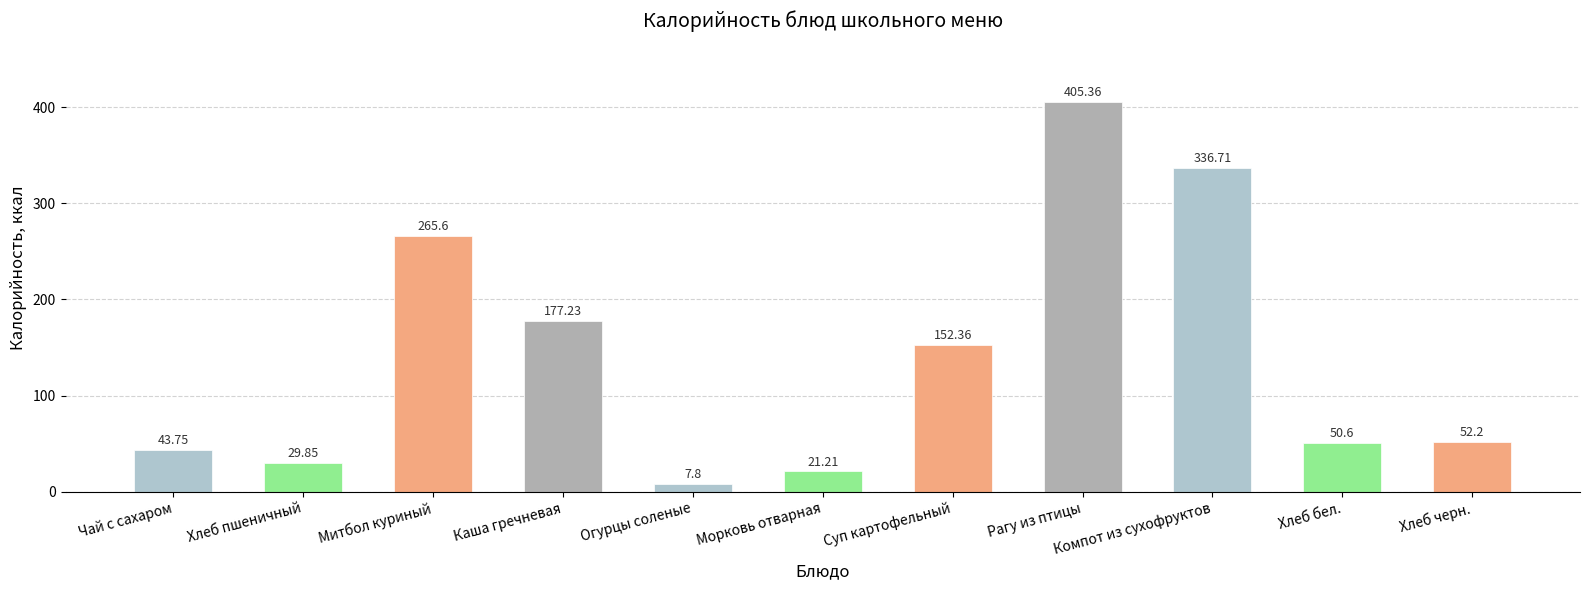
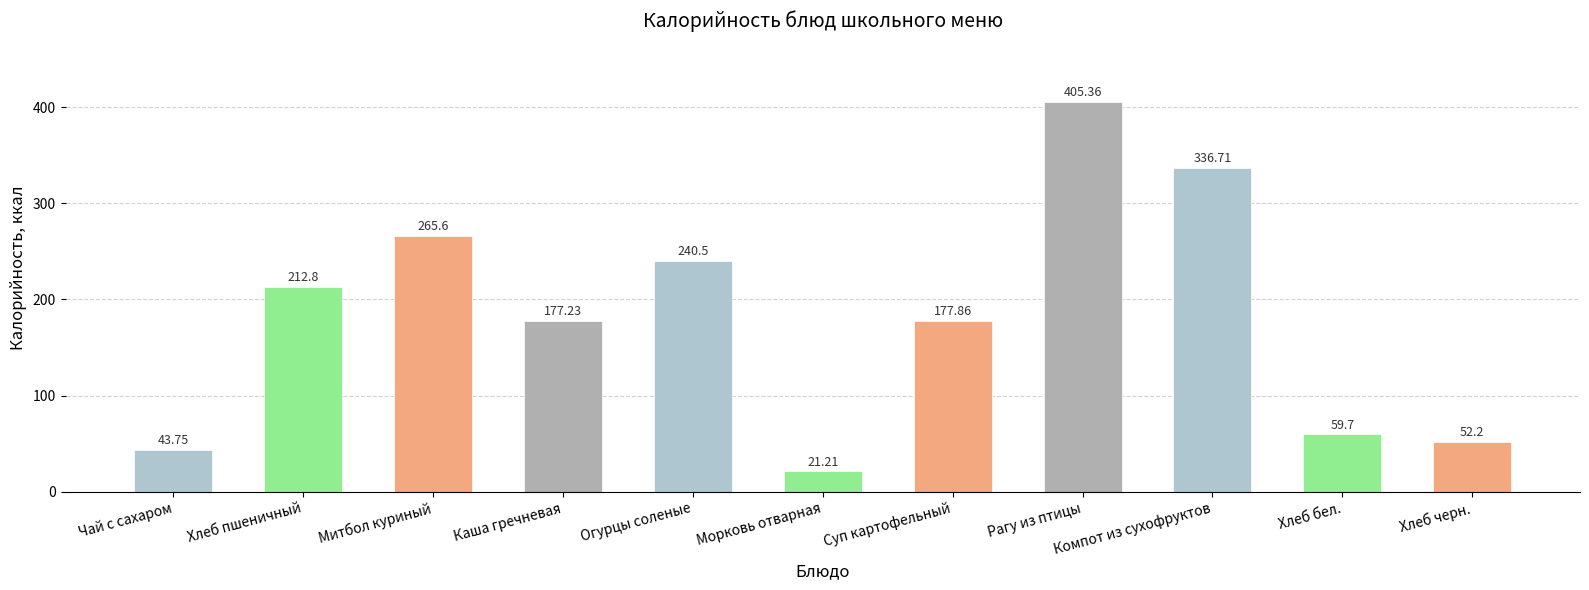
Хлеб пшеничный: 29.85 -> 212.8
Огурцы соленые: 7.8 -> 240.5
Суп картофельный: 152.36 -> 177.86
Хлеб бел.: 50.6 -> 59.7
